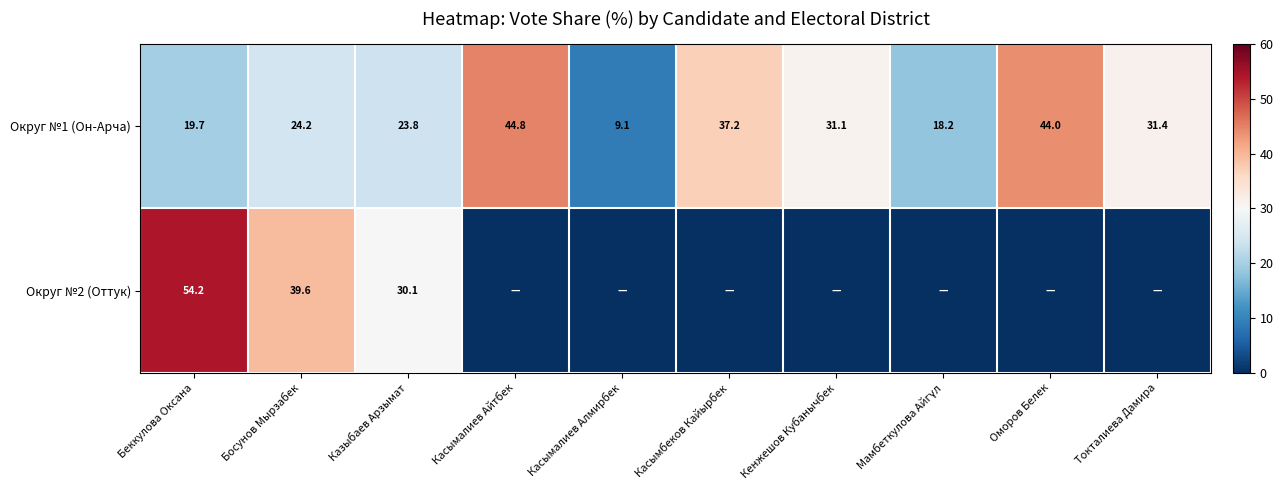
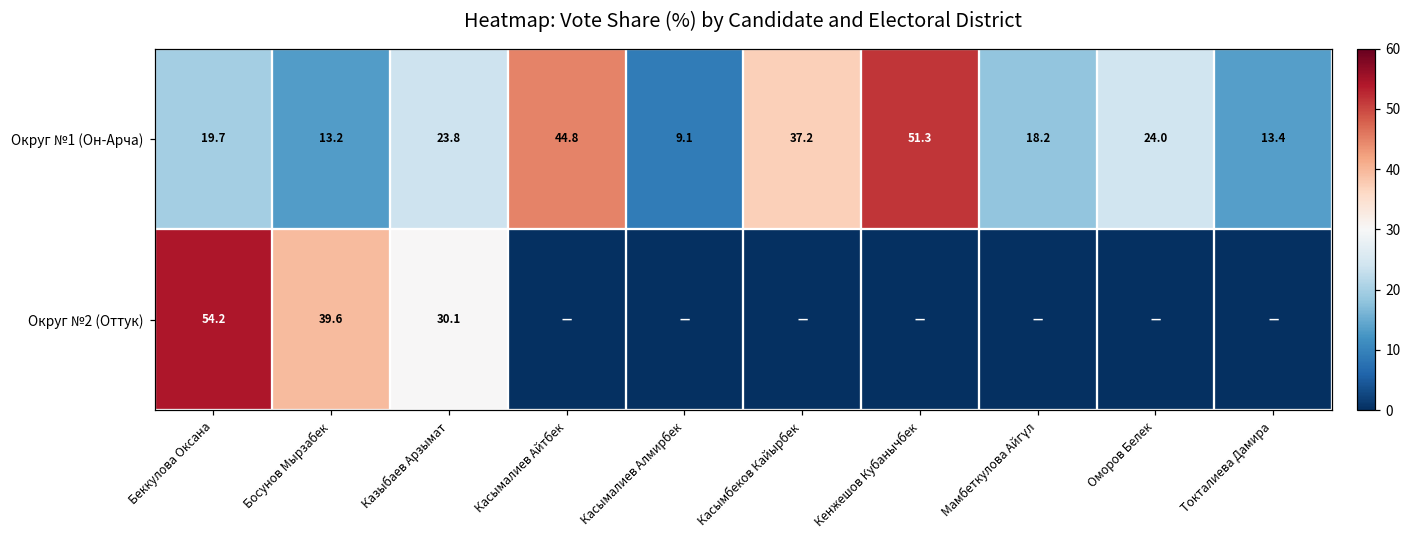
Округ №1 (Он-Арча), Босунов Мырзабек: 24.2 -> 13.2
Округ №1 (Он-Арча), Кенжешов Кубанычбек: 31.1 -> 51.3
Округ №1 (Он-Арча), Оморов Белек: 44.0 -> 24.0
Округ №1 (Он-Арча), Токталиева Дамира: 31.4 -> 13.4
